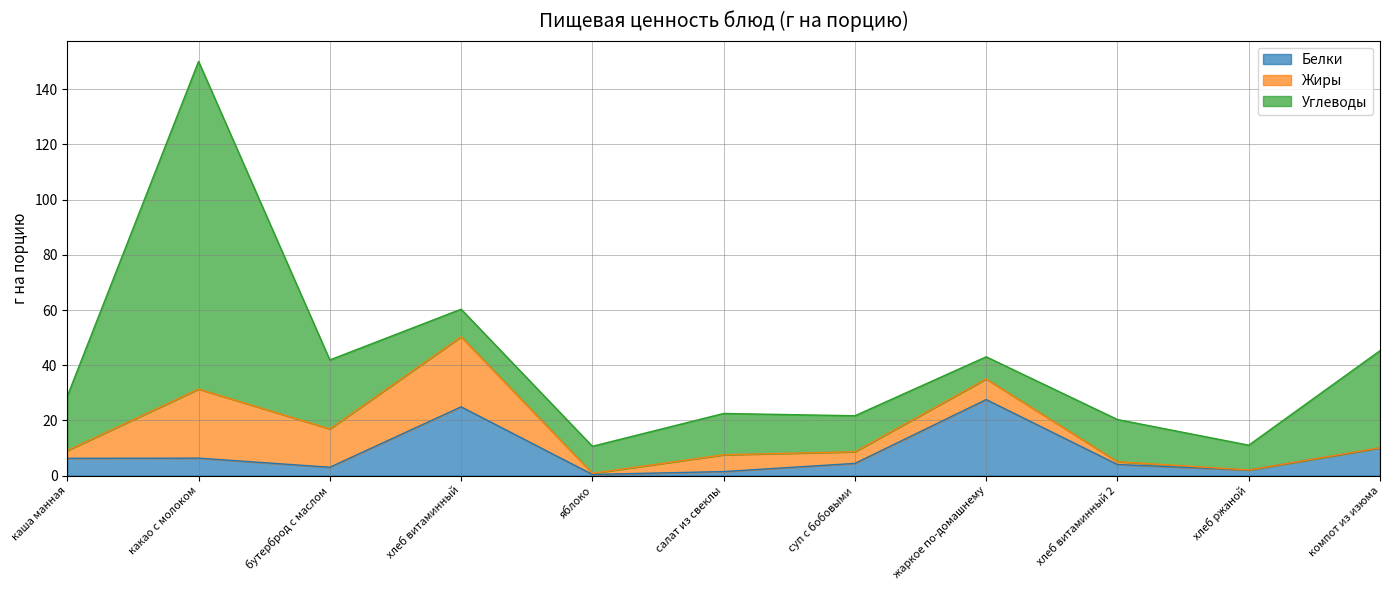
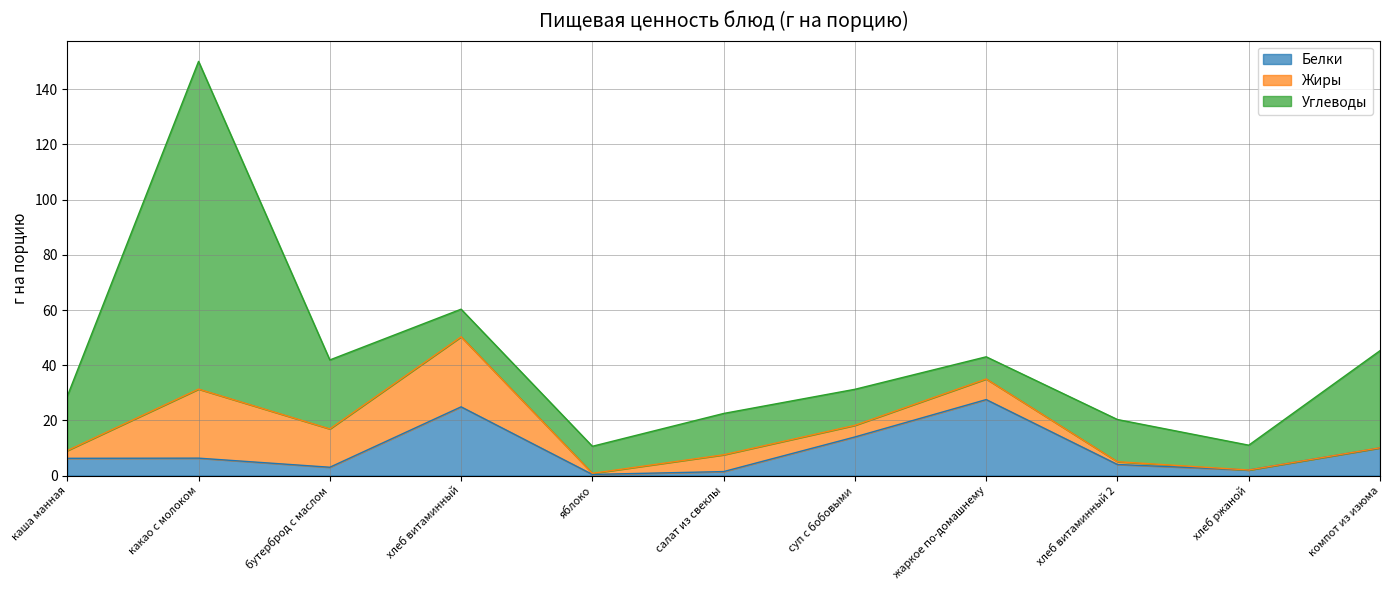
Белки, суп с бобовыми: 4 -> 14
